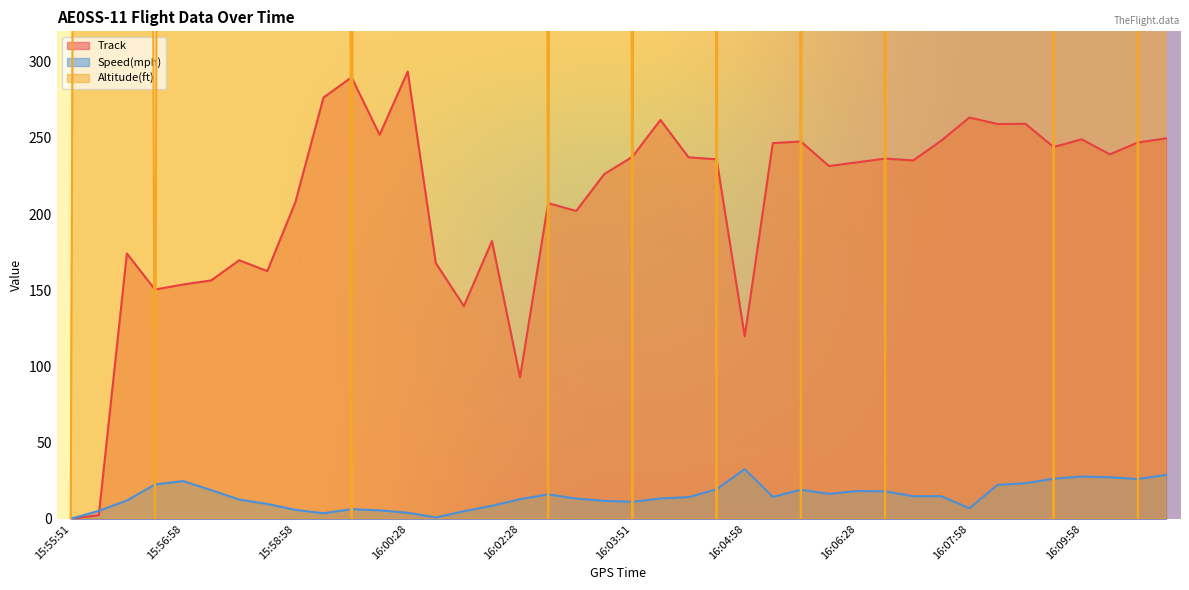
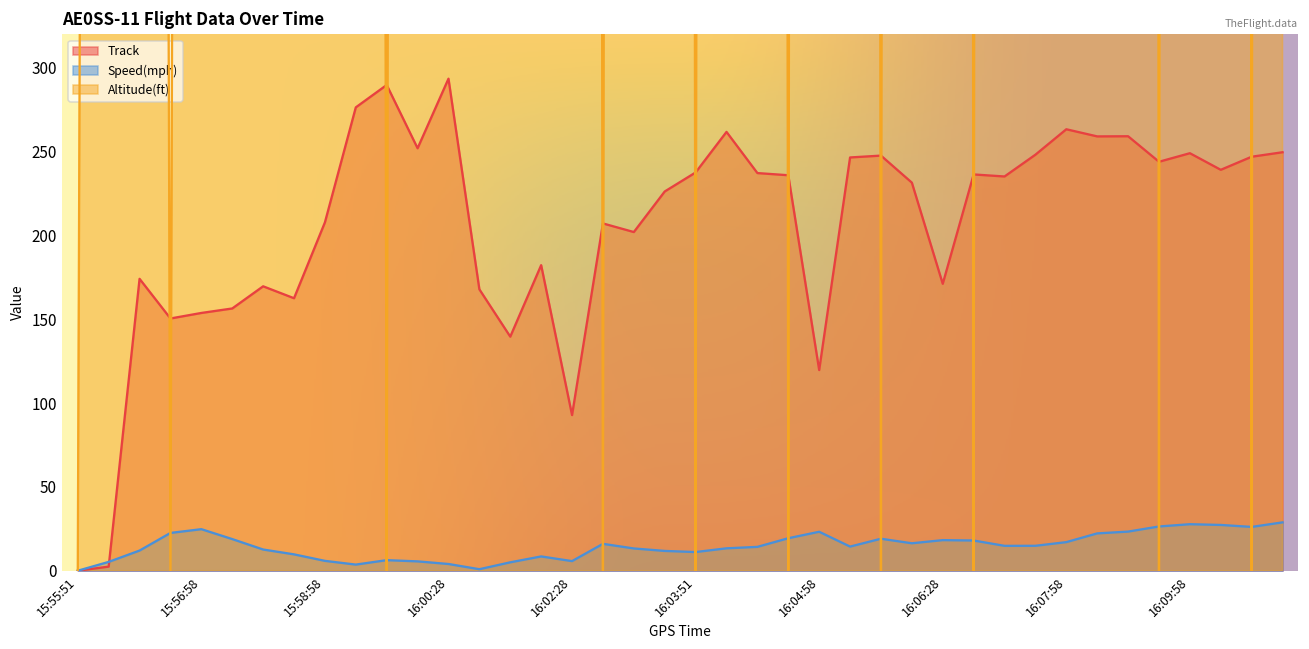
Speed(mph), 16:02:28: 13 -> 6
Speed(mph), 16:04:58: 33 -> 23
Track, 16:06:28: 234 -> 171
Speed(mph), 16:07:58: 7 -> 17
